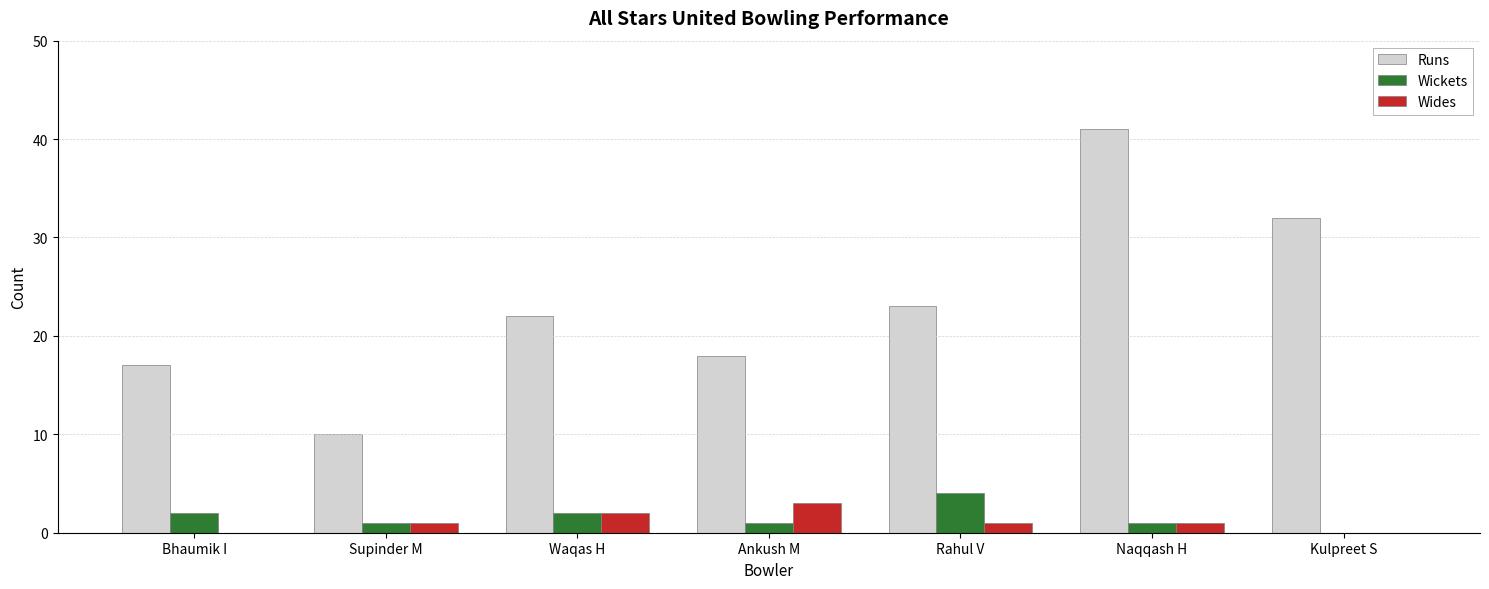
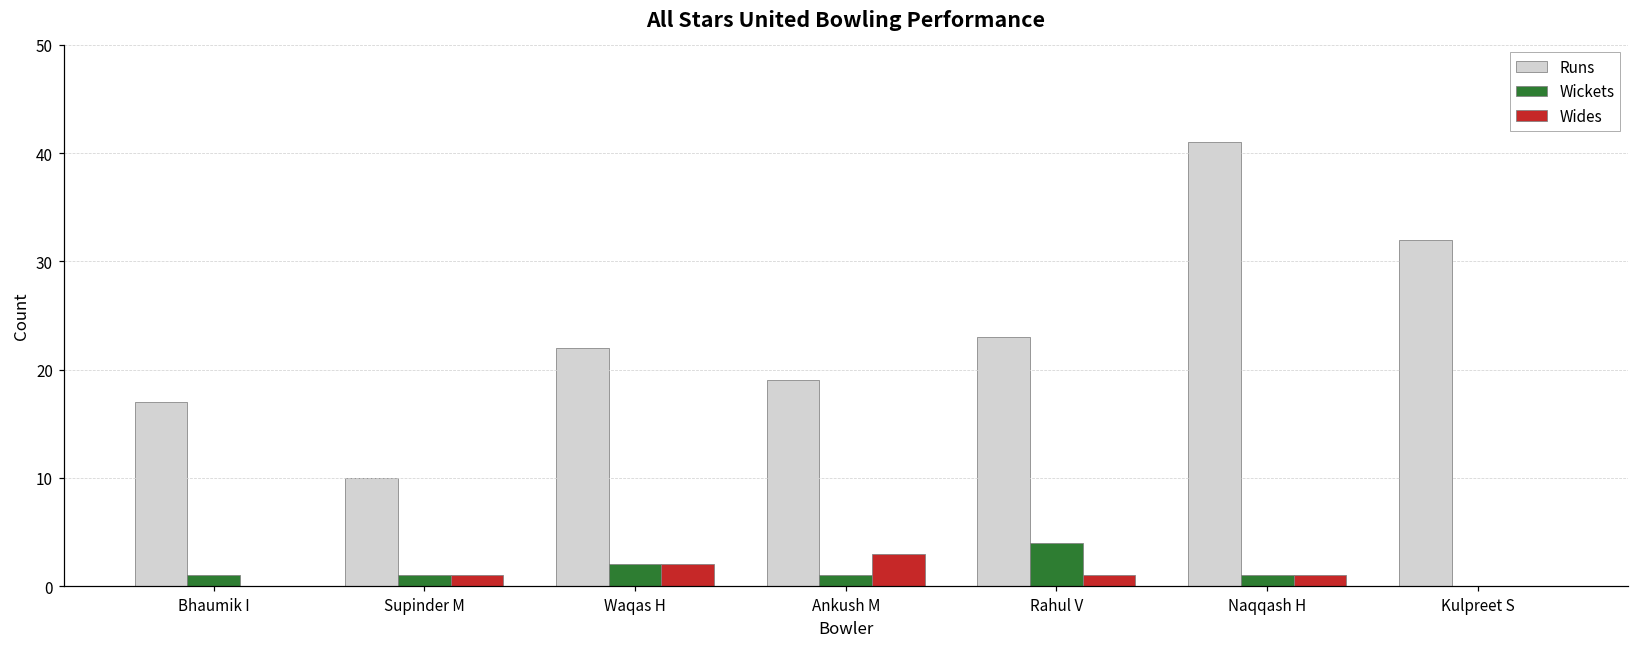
Wickets, Bhaumik I: 2 -> 1
Runs, Ankush M: 18 -> 19
